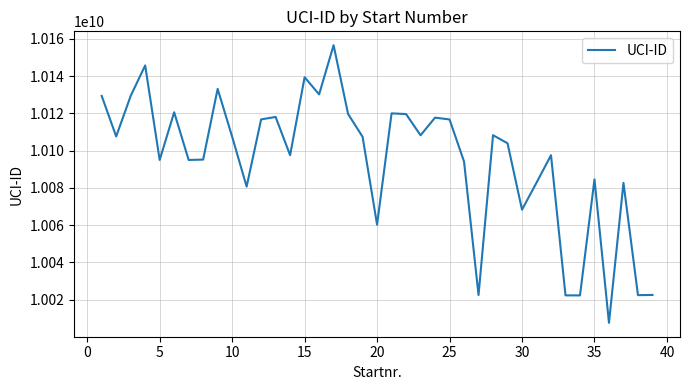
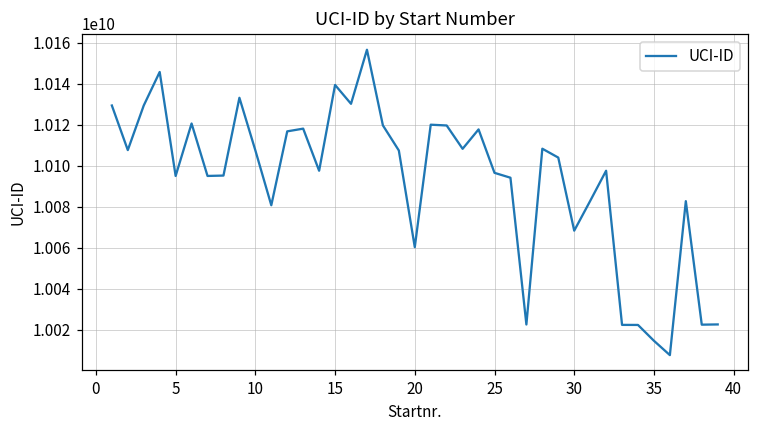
25: 10117000000 -> 10096000000
35: 10085000000 -> 10015000000
